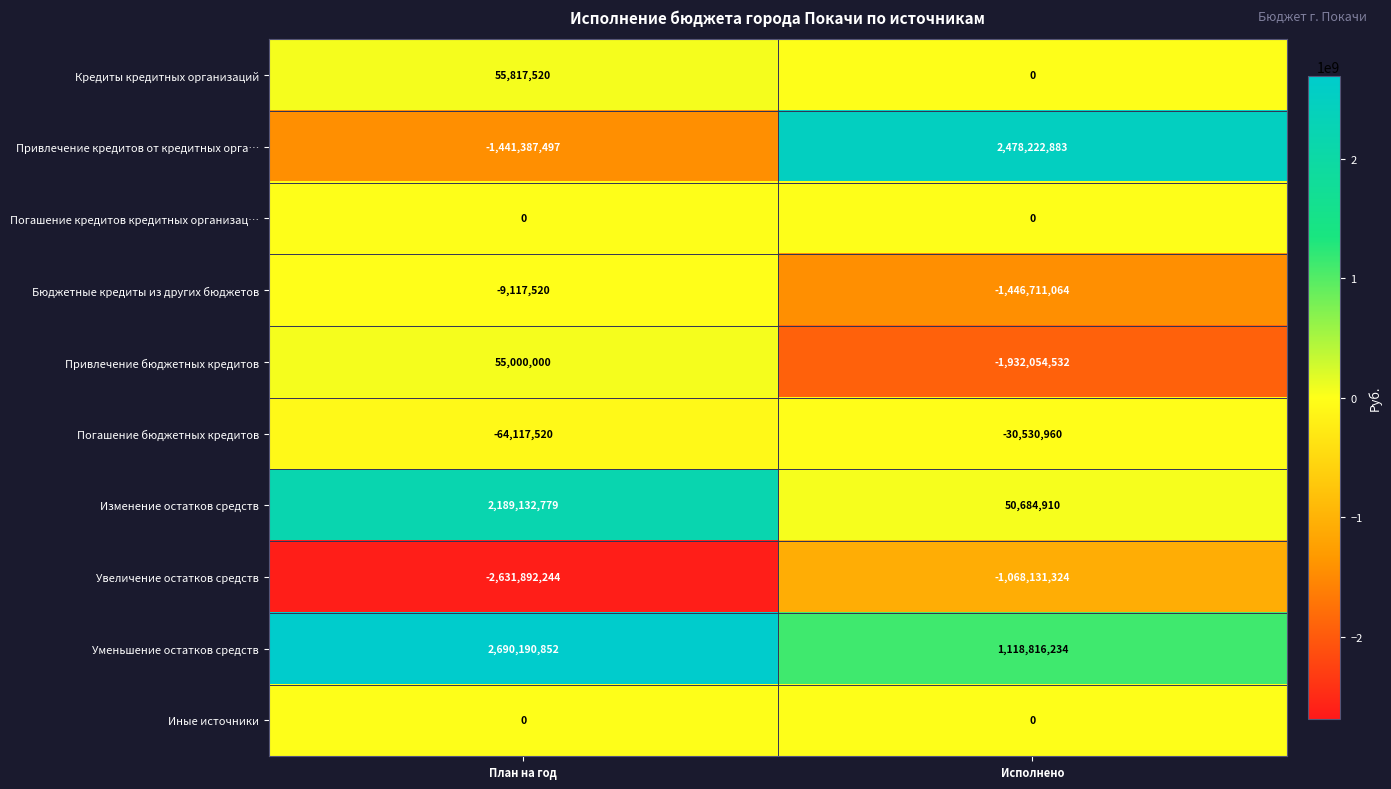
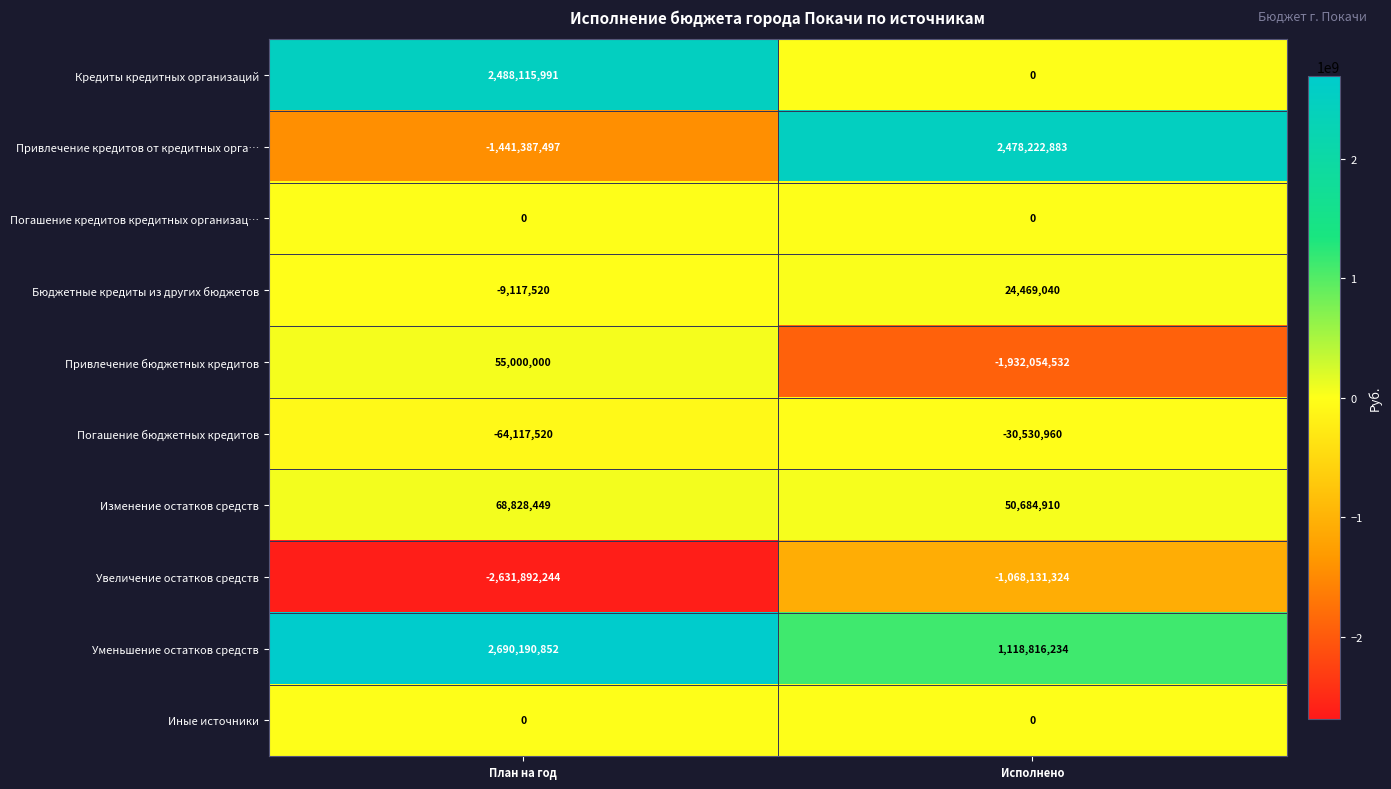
Кредиты кредитных организаций, План на год: 55,817,520 -> 2,488,115,991
Бюджетные кредиты из других бюджетов, Исполнено: -1,446,711,064 -> 24,469,040
Изменение остатков средств, План на год: 2,189,132,779 -> 68,828,449
